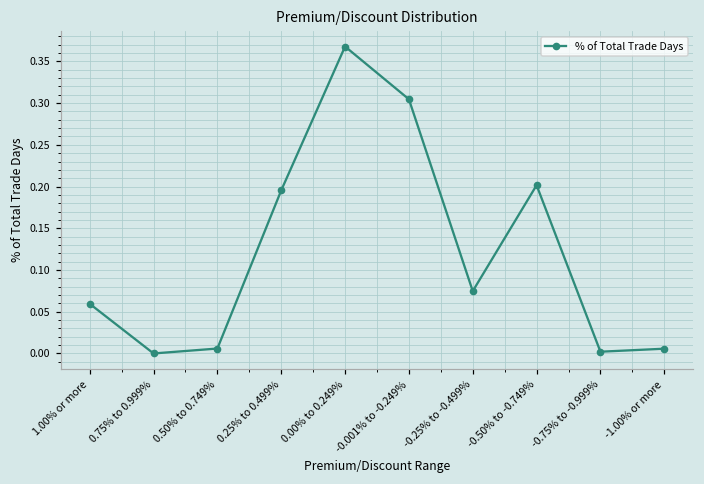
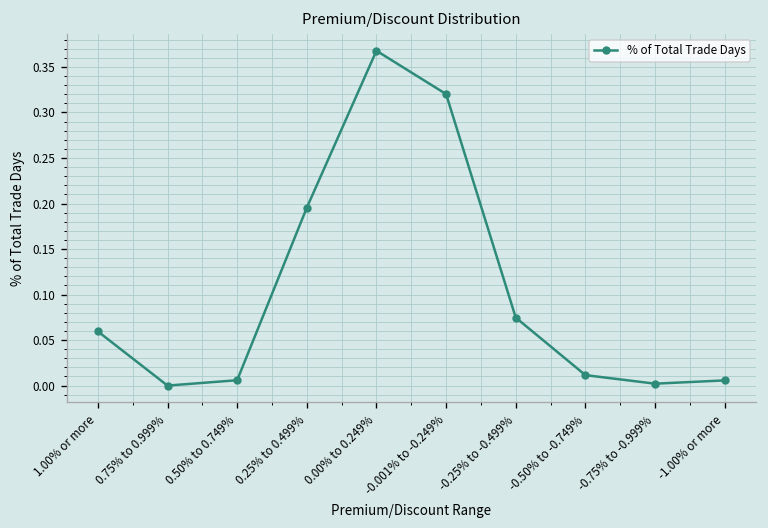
-0.001% to -0.249%: 0.30 -> 0.32
-0.50% to -0.749%: 0.20 -> 0.01
